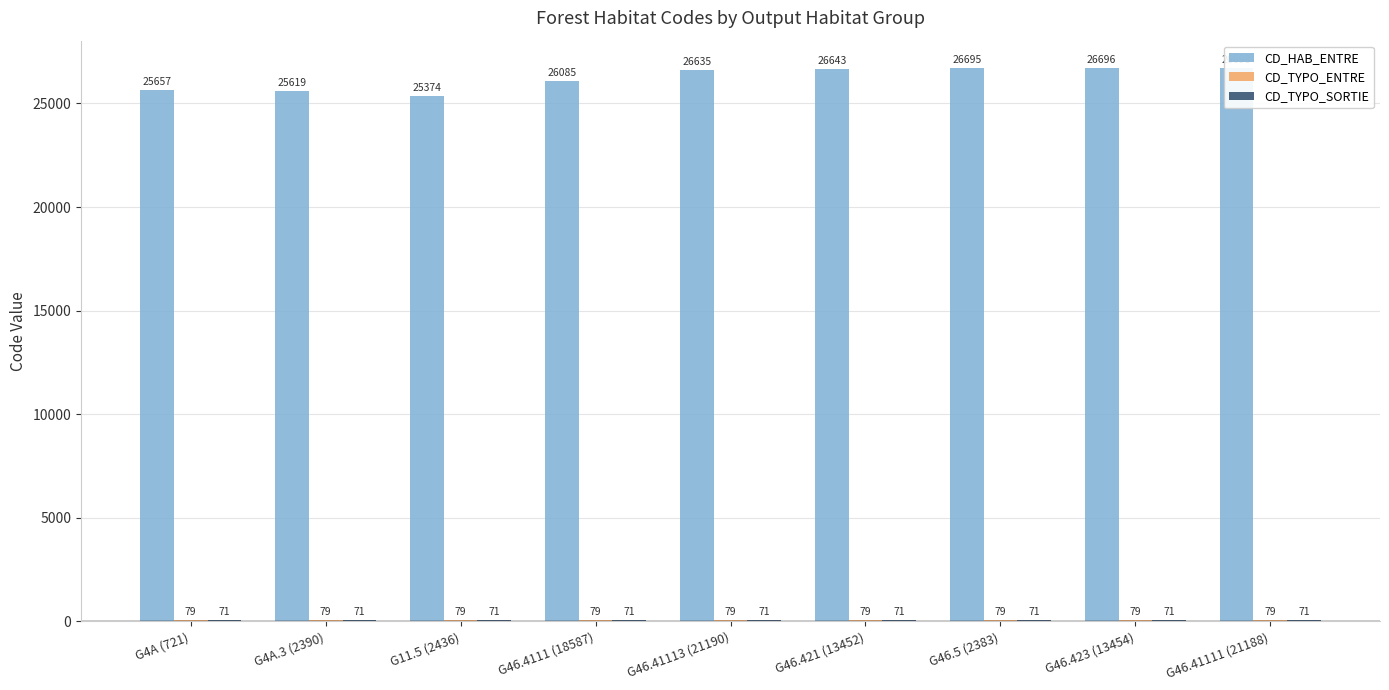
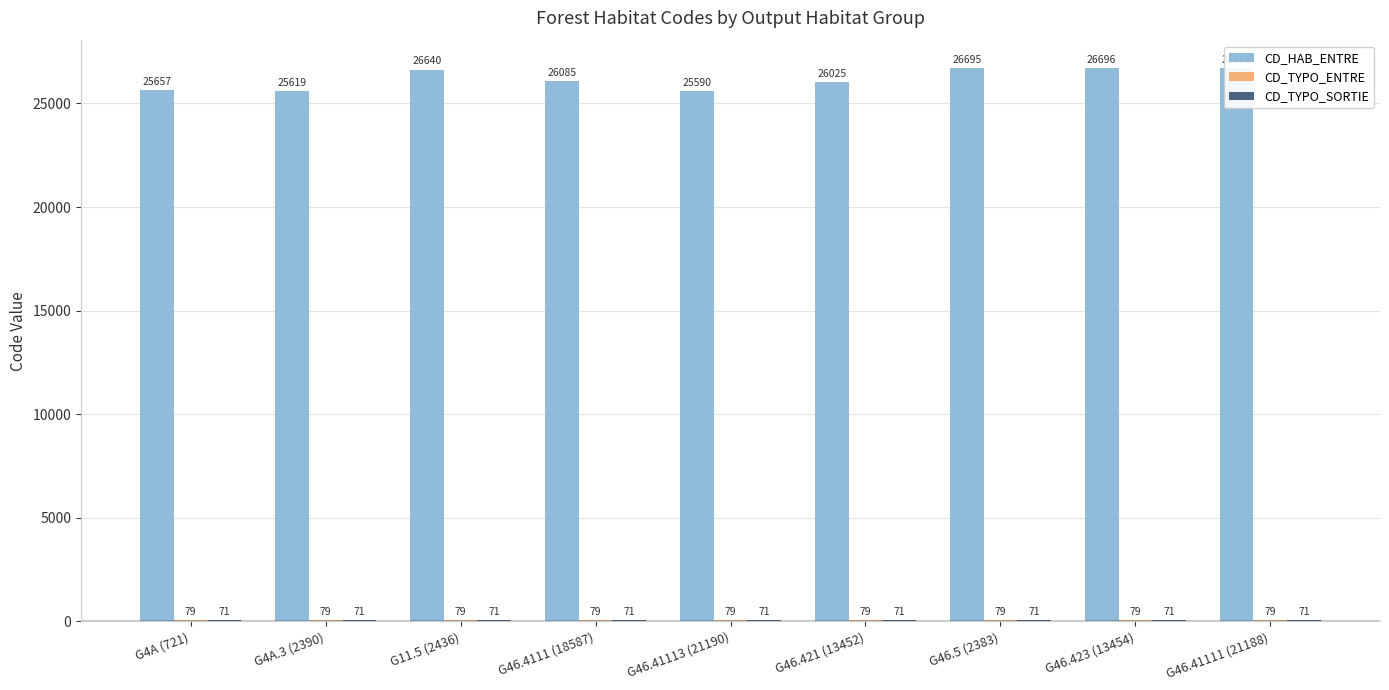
CD_HAB_ENTRE, G11.5 (2436): 25374 -> 26640
CD_HAB_ENTRE, G46.41113 (21190): 26635 -> 25590
CD_HAB_ENTRE, G46.421 (13452): 26643 -> 26025
